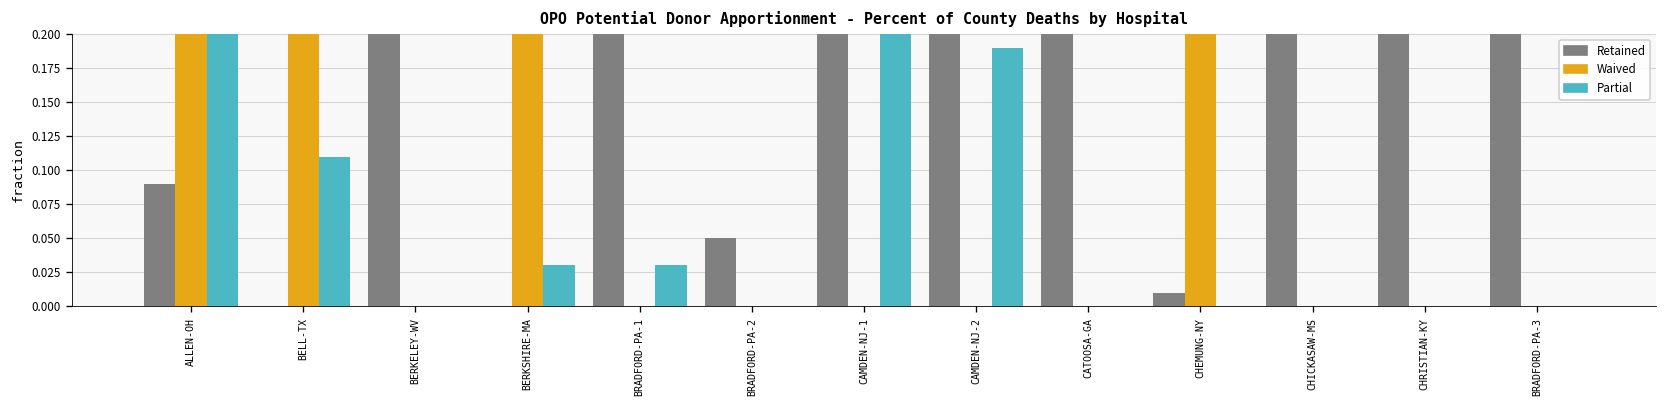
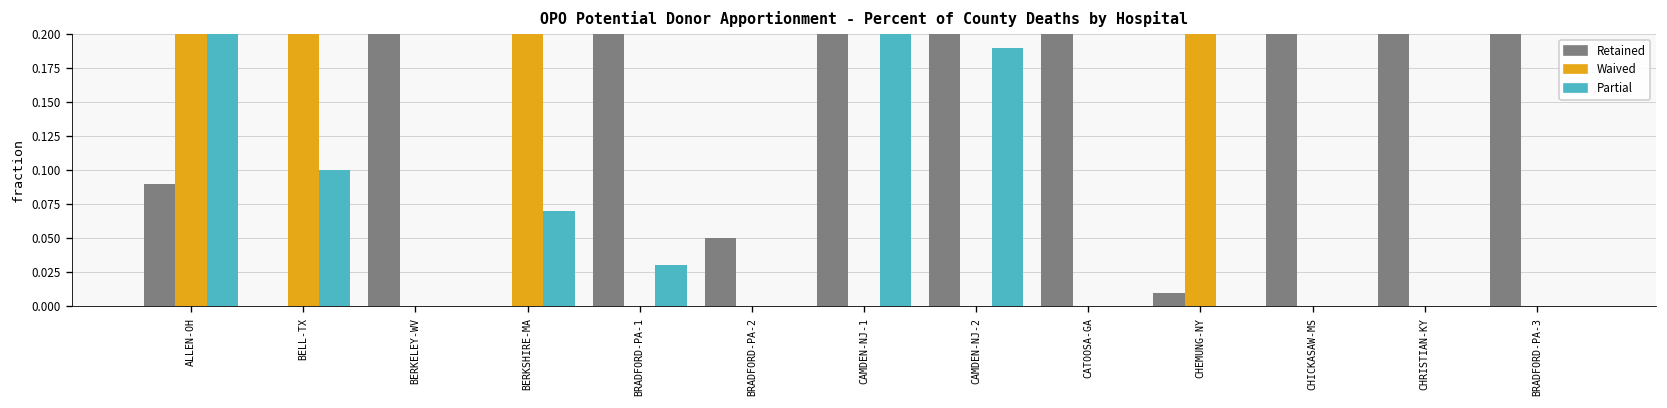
Partial, BELL-TX: 0.11 -> 0.10
Partial, BERKSHIRE-MA: 0.03 -> 0.07
